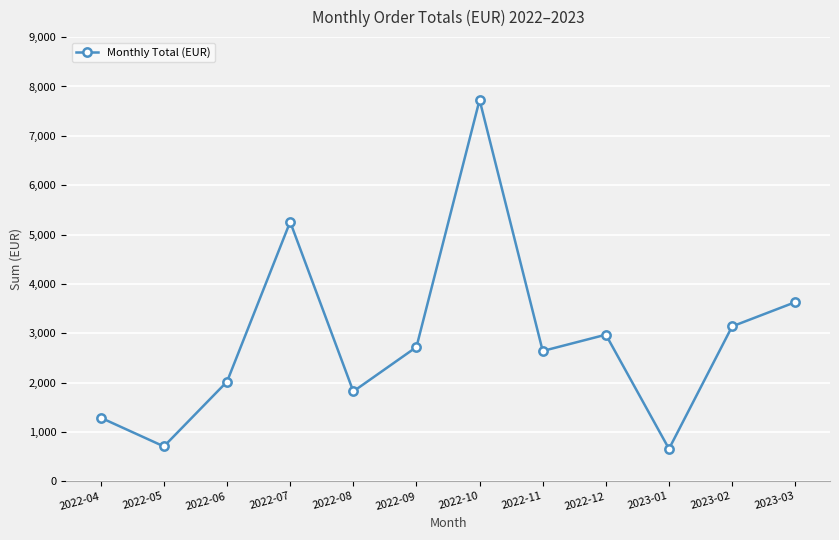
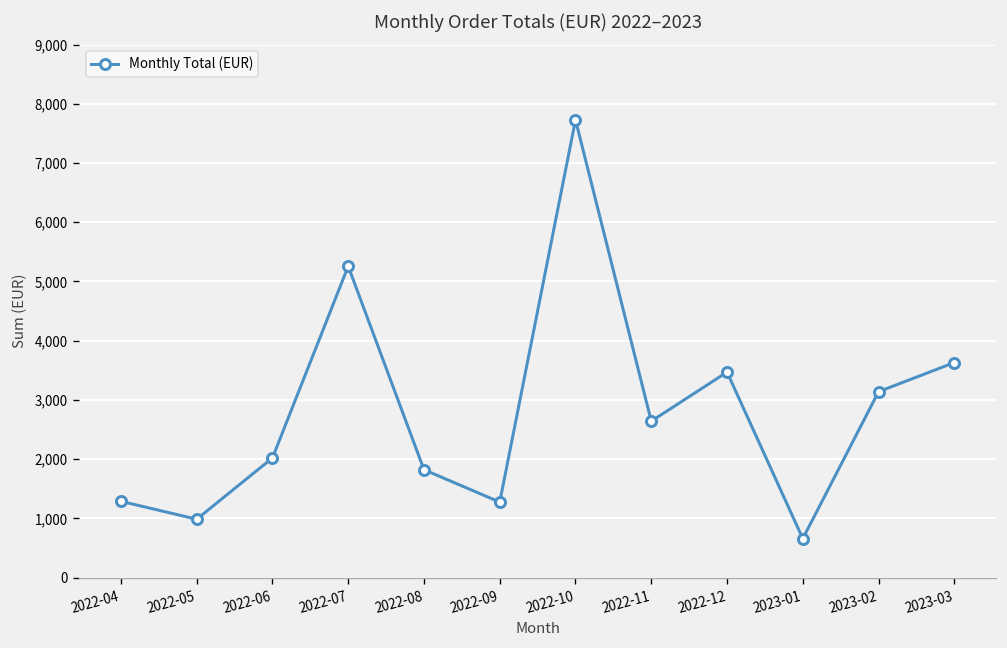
2022-05: 700 -> 1,000
2022-09: 2,700 -> 1,300
2022-12: 3,000 -> 3,500
